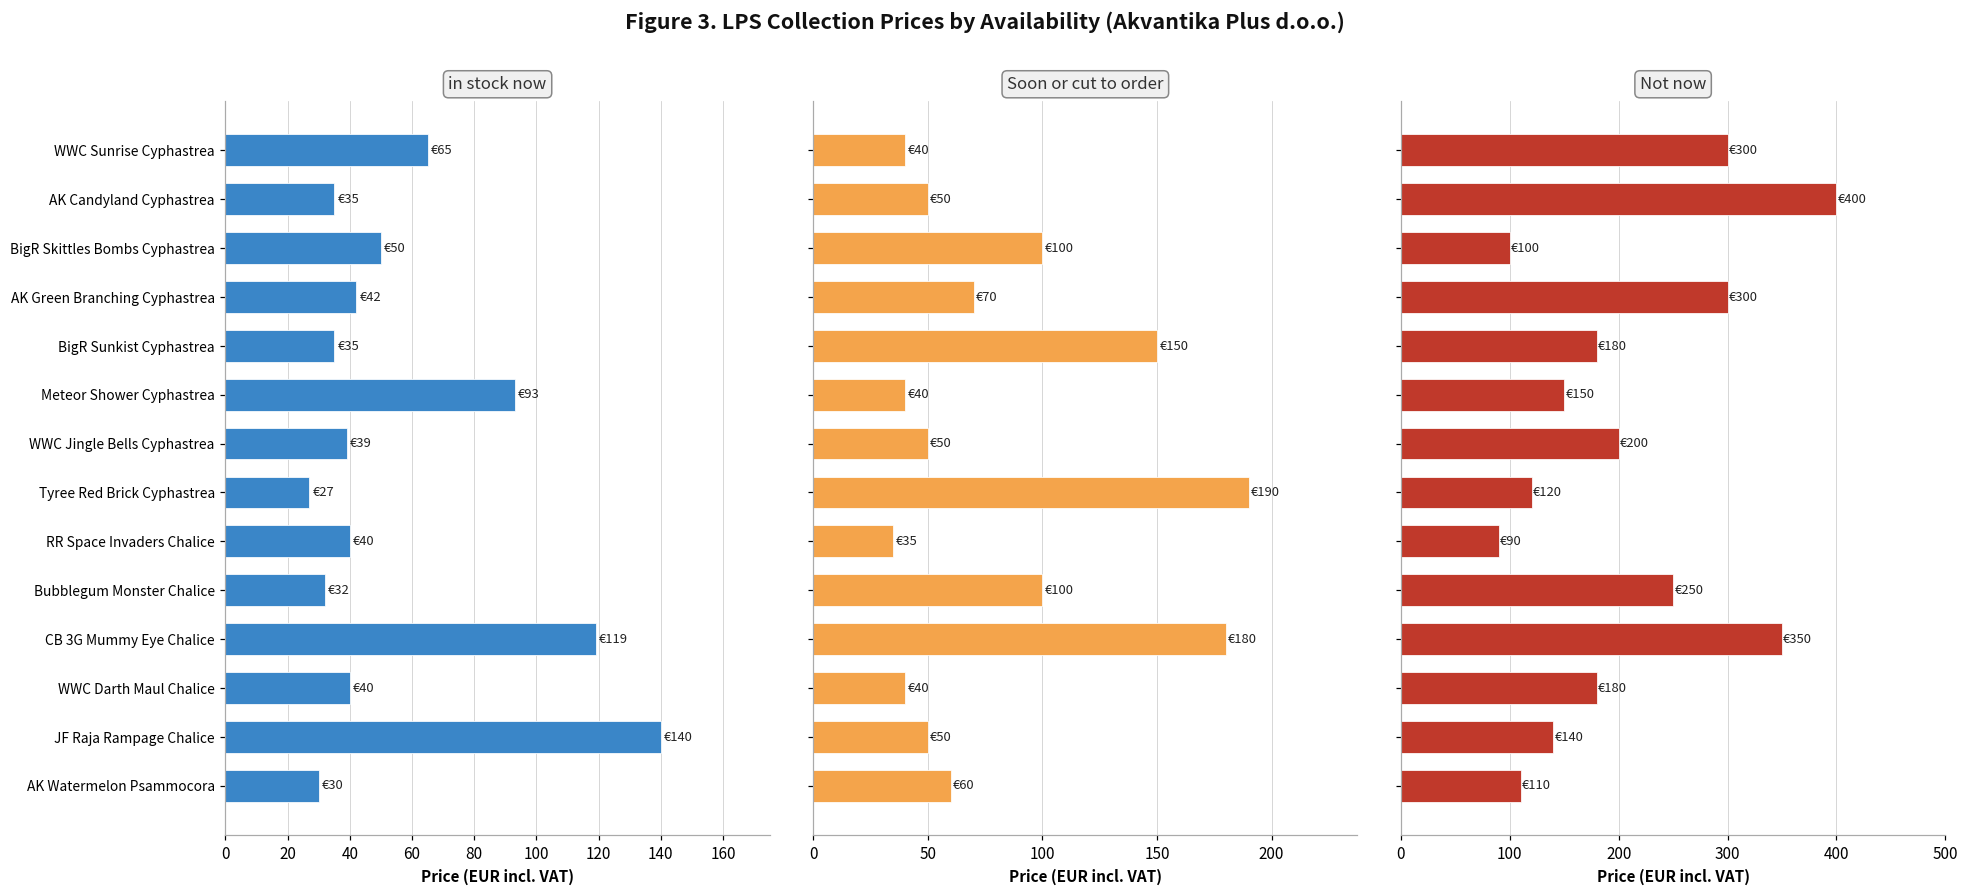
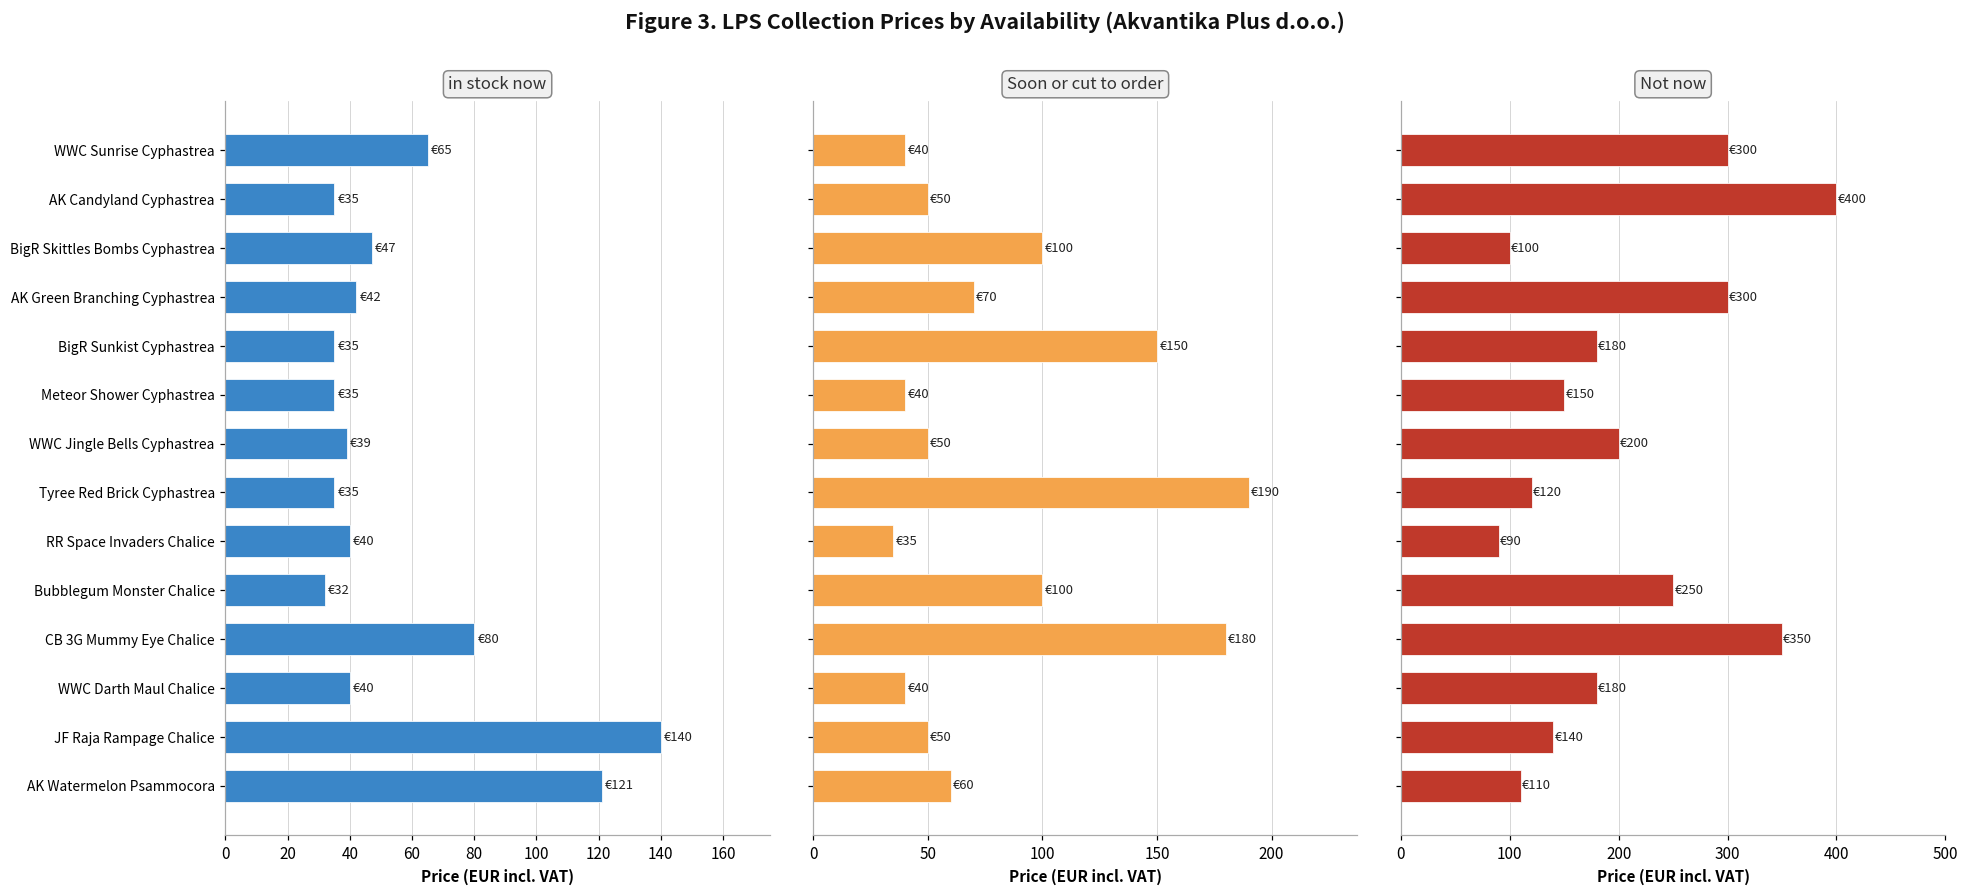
in stock now, BigR Skittles Bombs Cyphastrea: €50 -> €47
in stock now, Meteor Shower Cyphastrea: €93 -> €35
in stock now, Tyree Red Brick Cyphastrea: €27 -> €35
in stock now, CB 3G Mummy Eye Chalice: €119 -> €80
in stock now, AK Watermelon Psammocora: €30 -> €121
